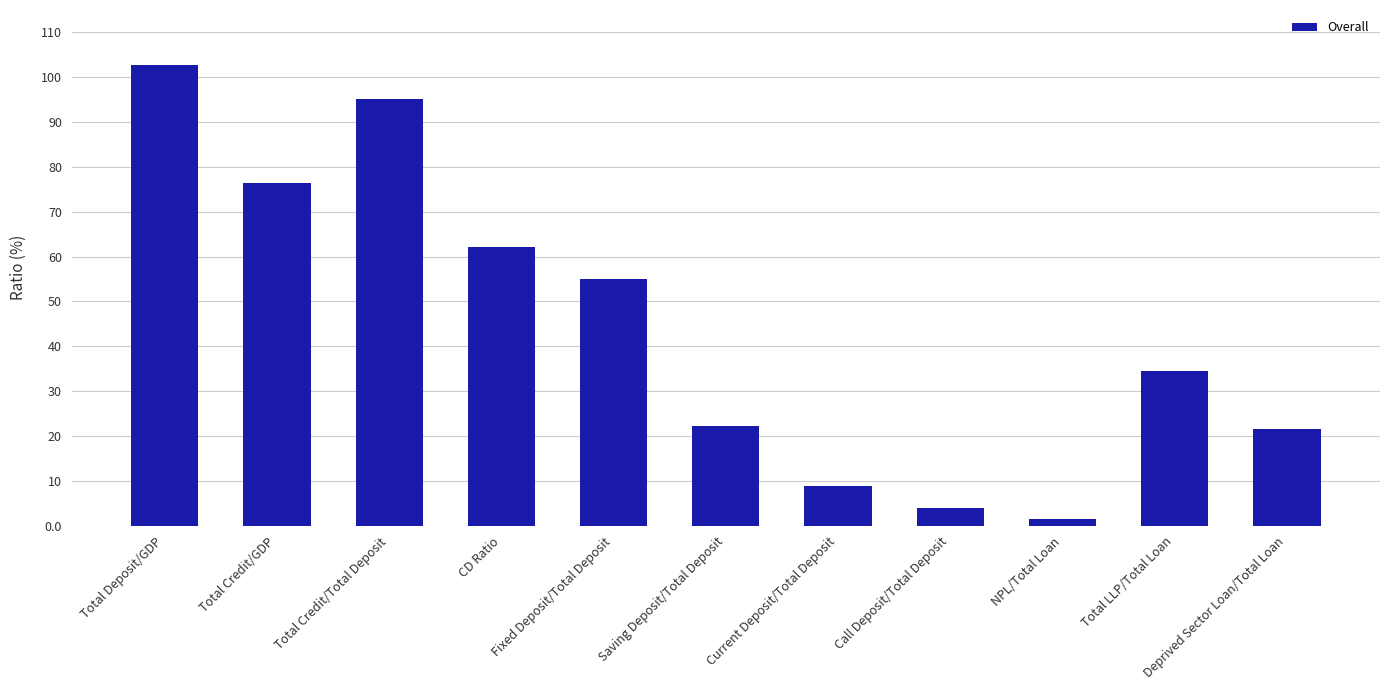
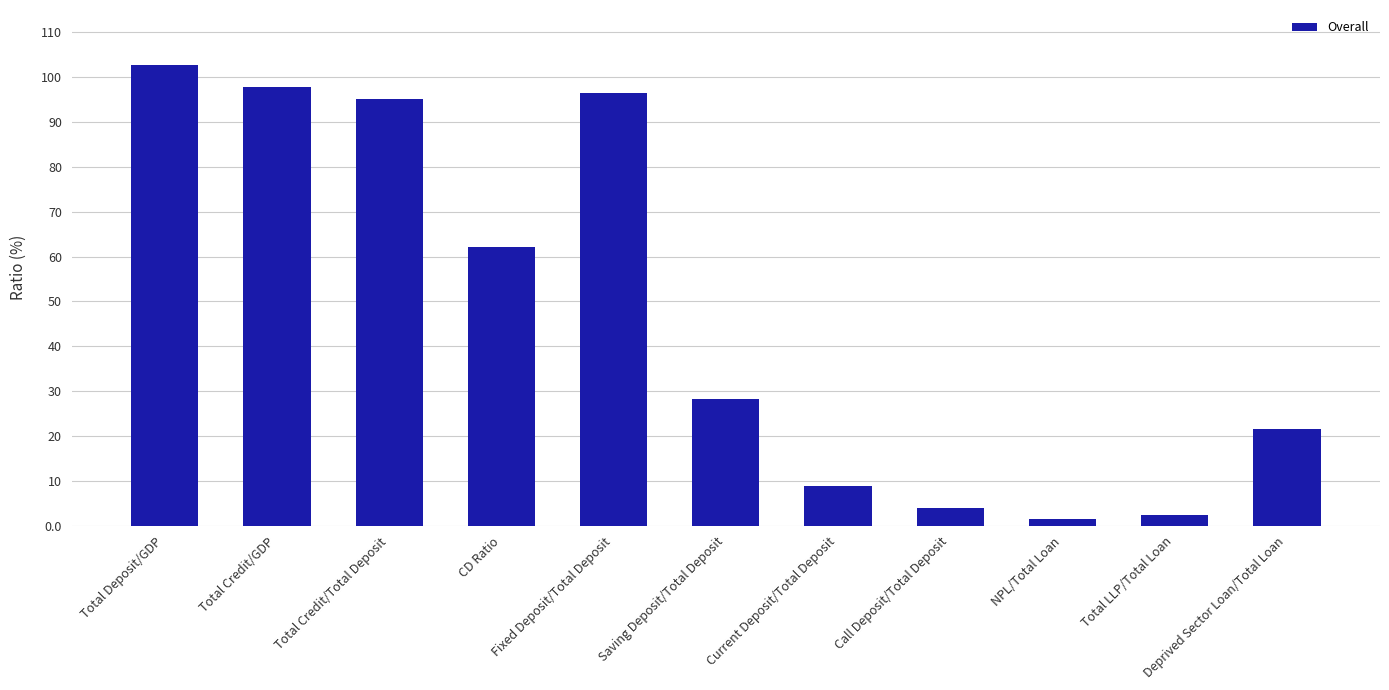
Total Credit/GDP: 76 -> 98
Fixed Deposit/Total Deposit: 55 -> 96
Saving Deposit/Total Deposit: 22 -> 28
Total LLP/Total Loan: 35 -> 2
